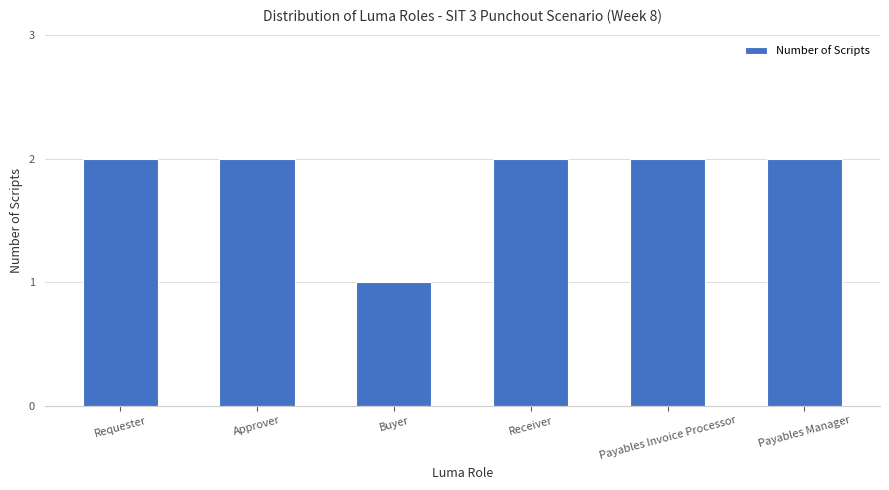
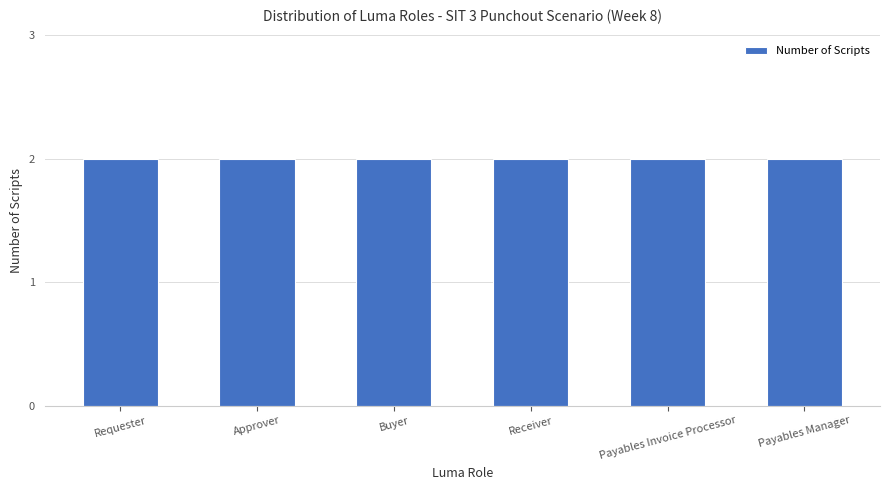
Buyer: 1 -> 2
